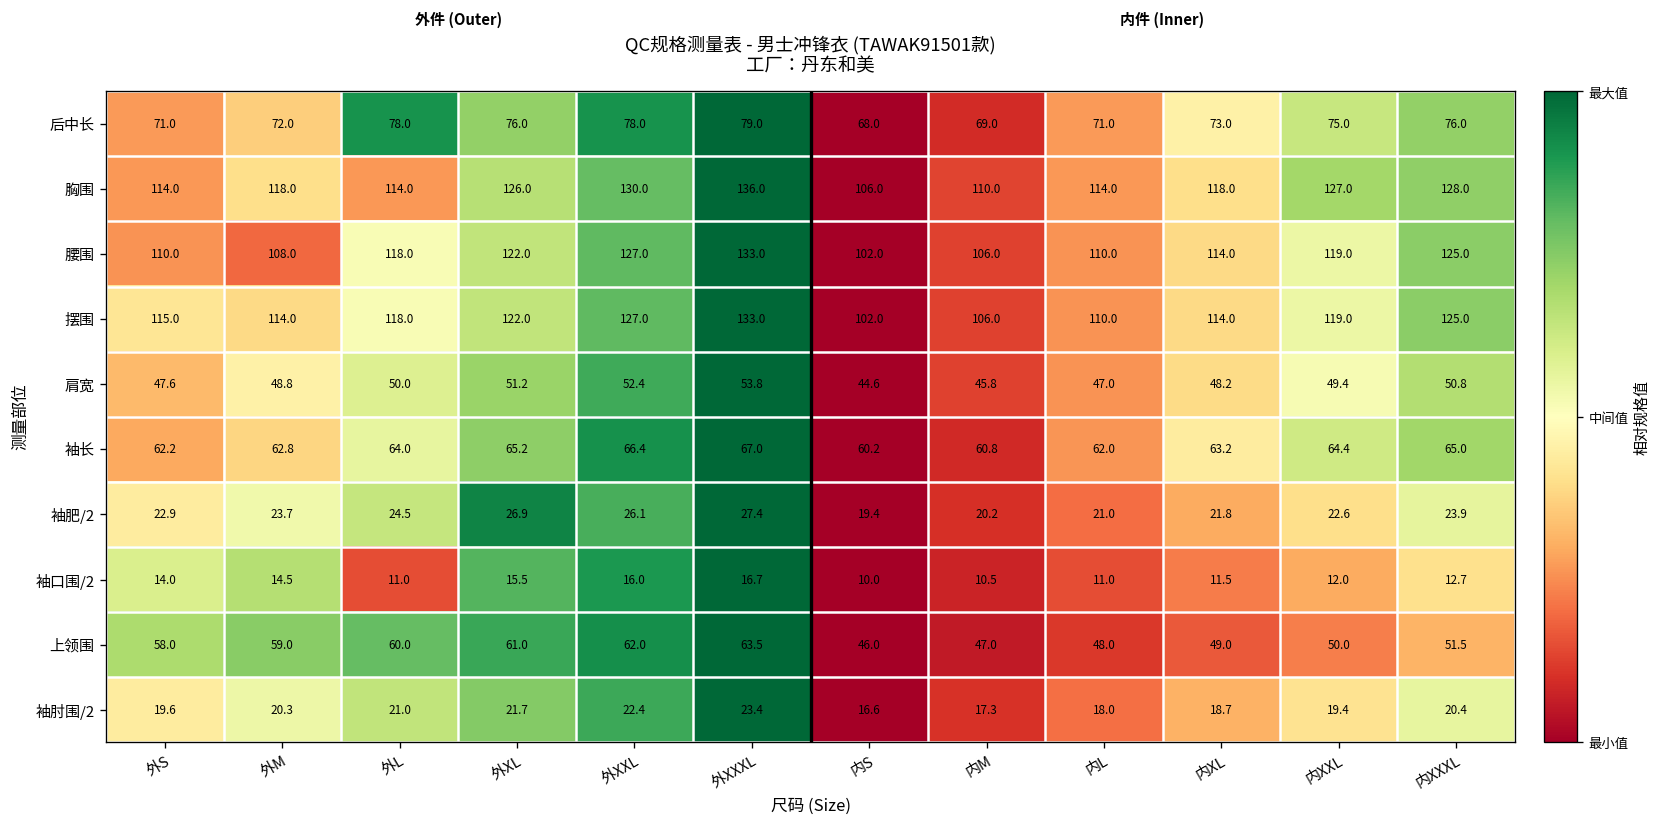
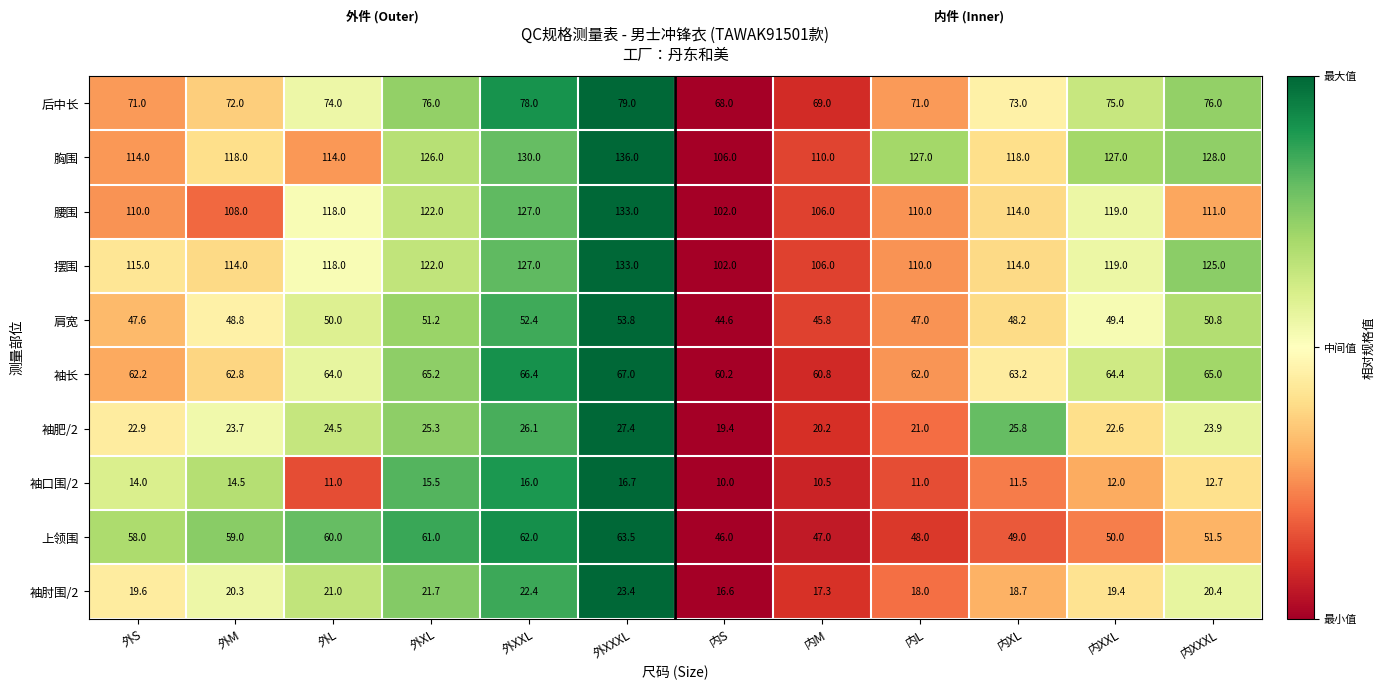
后中长, 外L: 78.0 -> 74.0
胸围, 内L: 114.0 -> 127.0
腰围, 内XXXL: 125.0 -> 111.0
袖肥/2, 外XL: 26.9 -> 25.3
袖肥/2, 内XL: 21.8 -> 25.8
